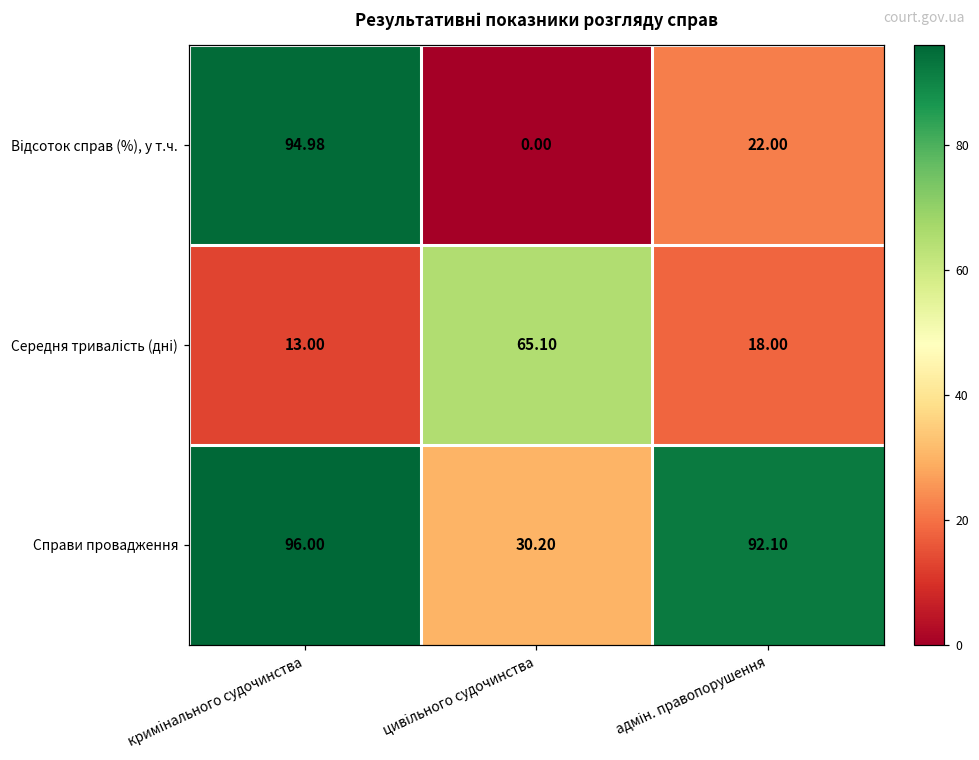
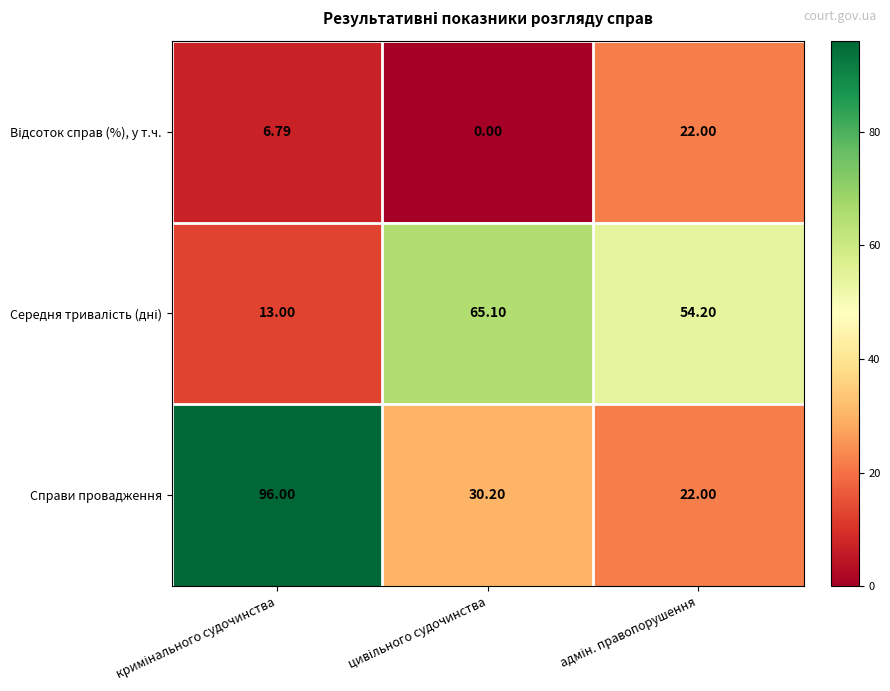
Відсоток справ (%), у т.ч., кримінального судочинства: 94.98 -> 6.79
Середня тривалість (дні), адмін. правопорушення: 18.00 -> 54.20
Справи провадження, адмін. правопорушення: 92.10 -> 22.00
